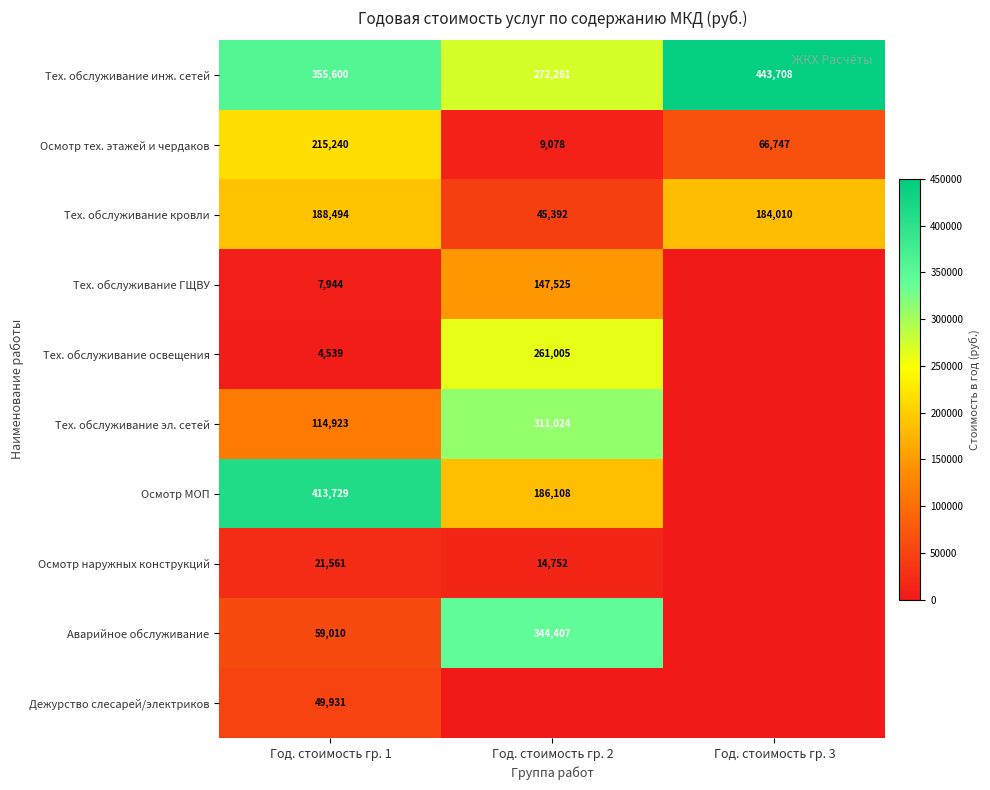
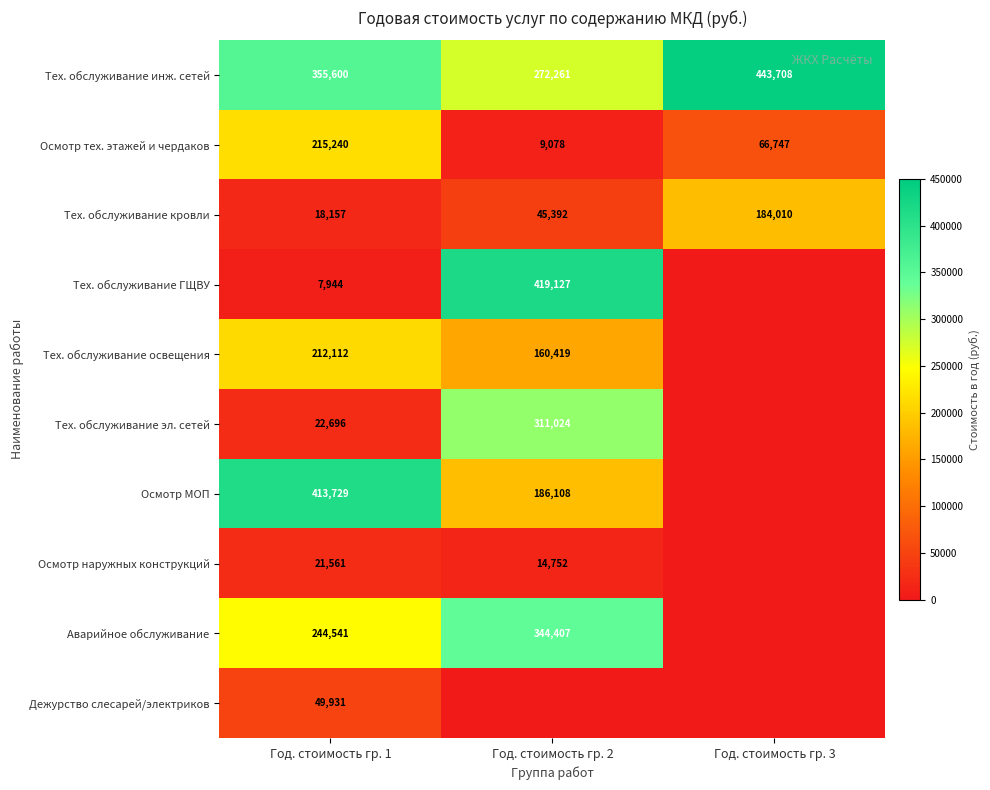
Тех. обслуживание кровли, Год. стоимость гр. 1: 188,494 -> 18,157
Тех. обслуживание ГЩВУ, Год. стоимость гр. 2: 147,525 -> 419,127
Тех. обслуживание освещения, Год. стоимость гр. 1: 4,539 -> 212,112
Тех. обслуживание освещения, Год. стоимость гр. 2: 261,005 -> 160,419
Тех. обслуживание эл. сетей, Год. стоимость гр. 1: 114,923 -> 22,696
Аварийное обслуживание, Год. стоимость гр. 1: 59,010 -> 244,541
